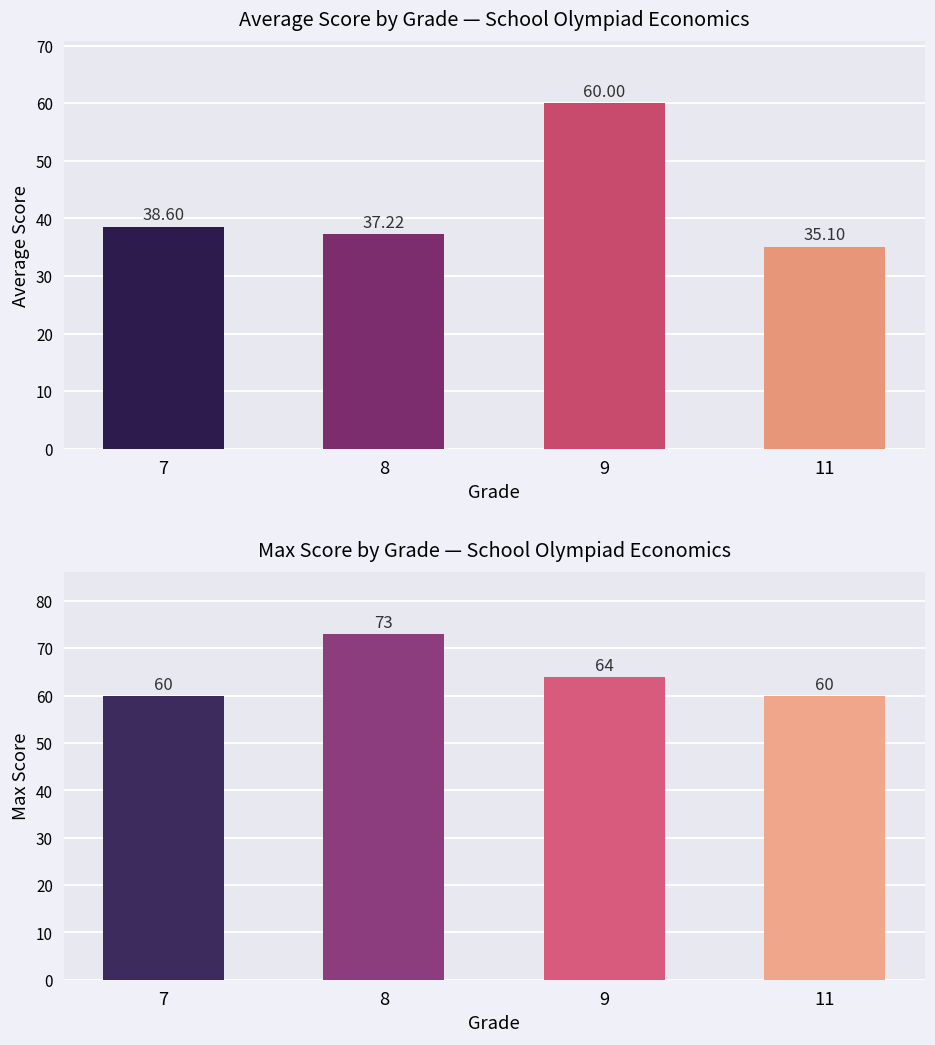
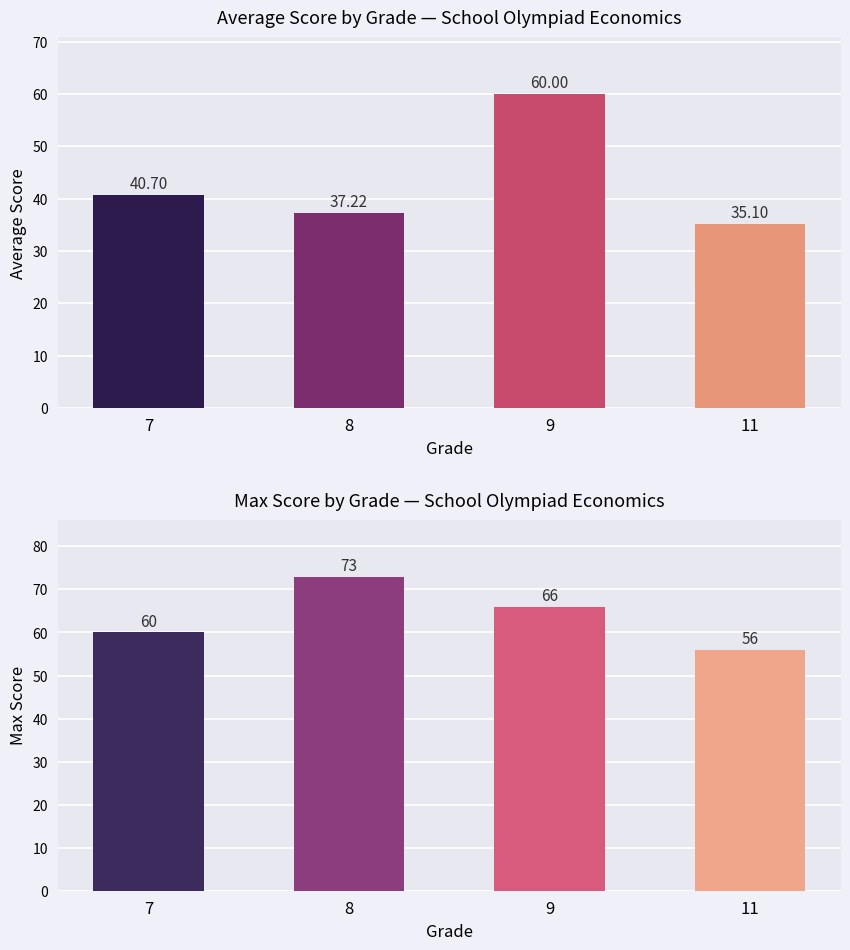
Average Score by Grade — School Olympiad Economics, 7: 38.60 -> 40.70
Max Score by Grade — School Olympiad Economics, 9: 64 -> 66
Max Score by Grade — School Olympiad Economics, 11: 60 -> 56
